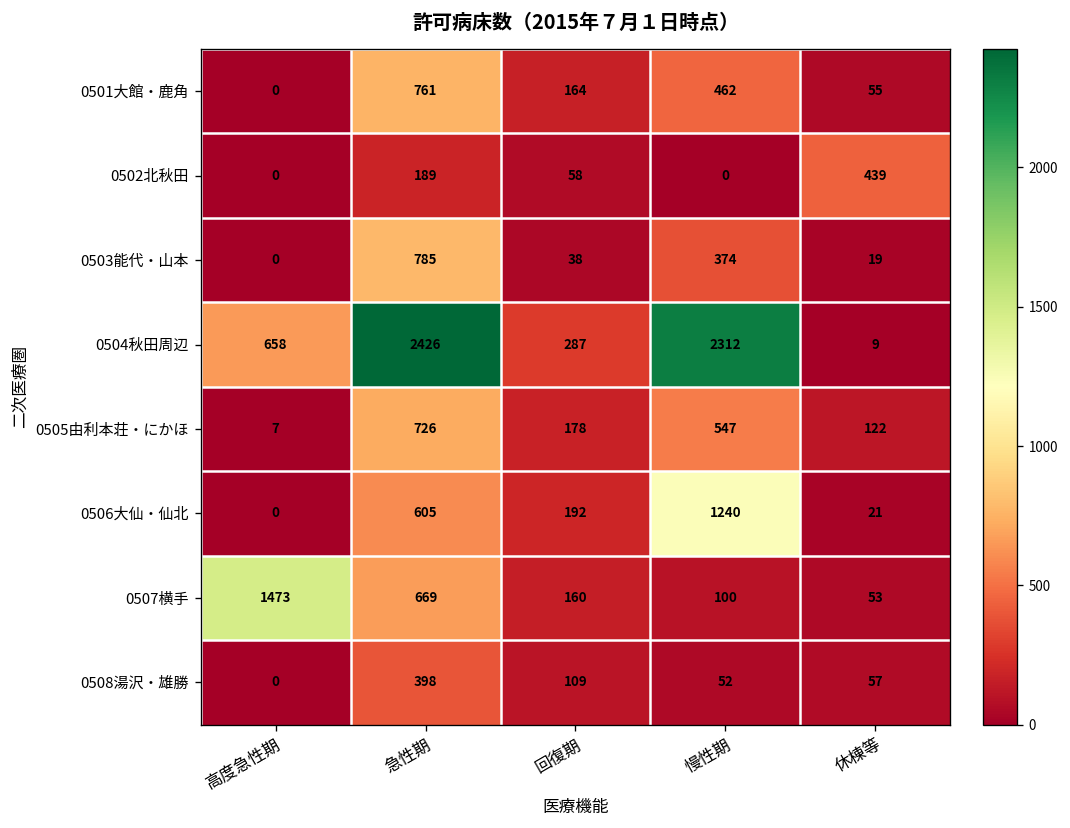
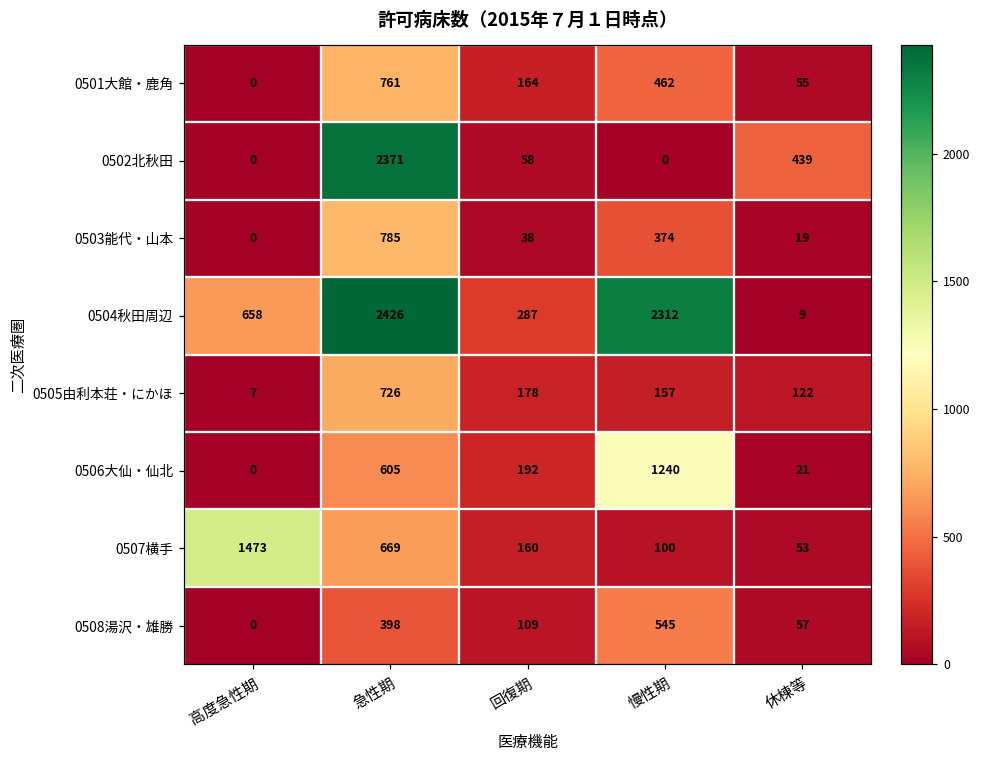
0502北秋田, 急性期: 189 -> 2371
0505由利本荘・にかほ, 慢性期: 547 -> 157
0508湯沢・雄勝, 慢性期: 52 -> 545
